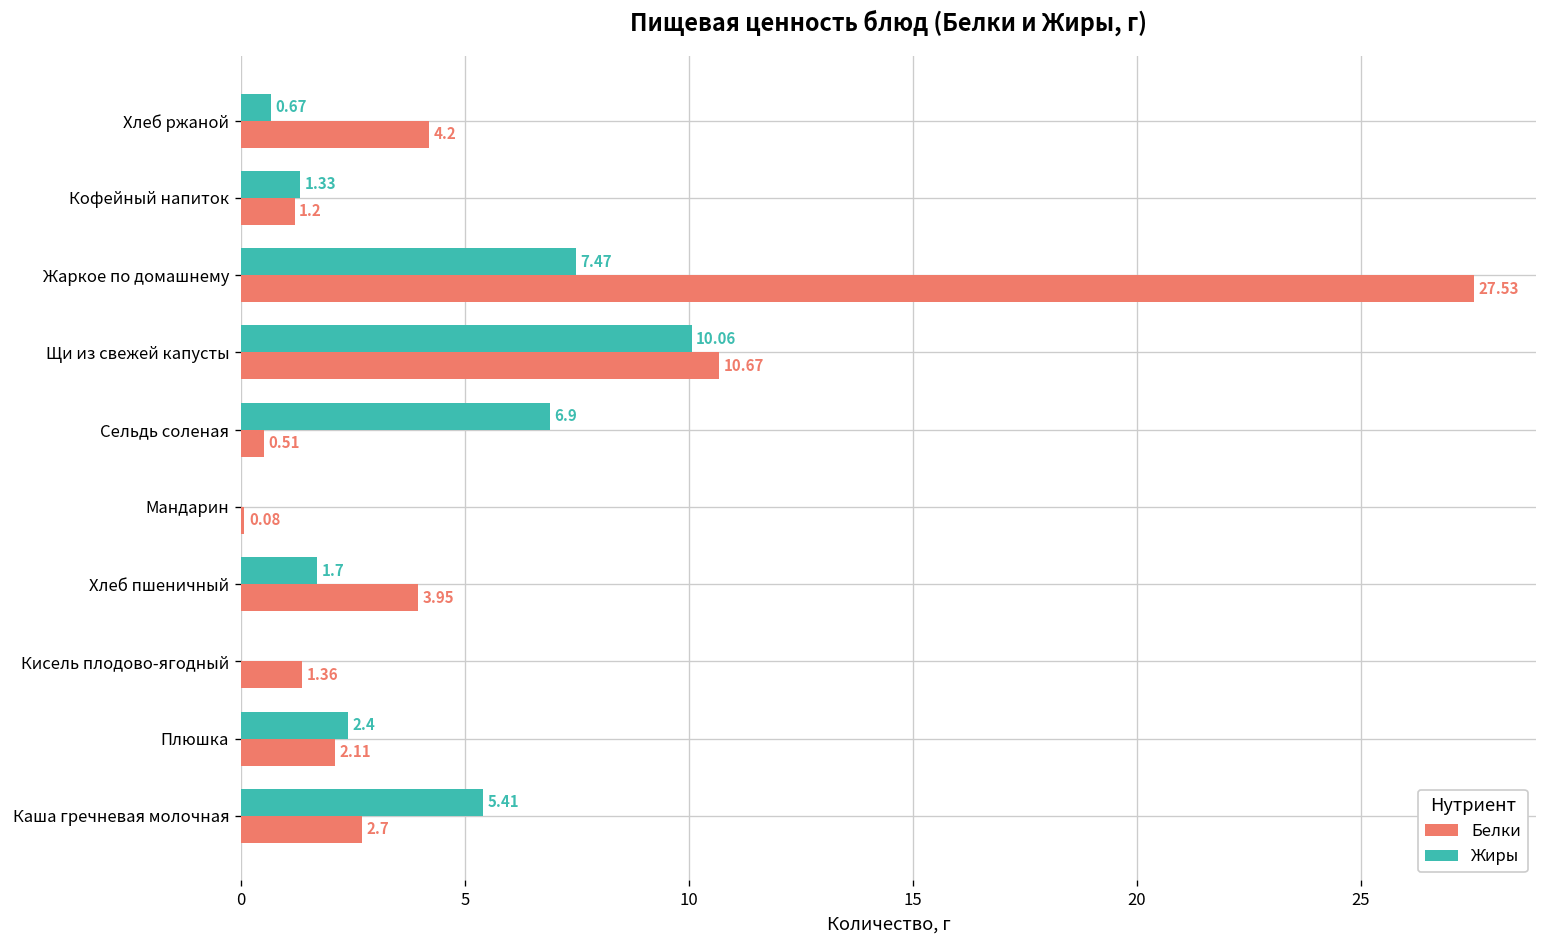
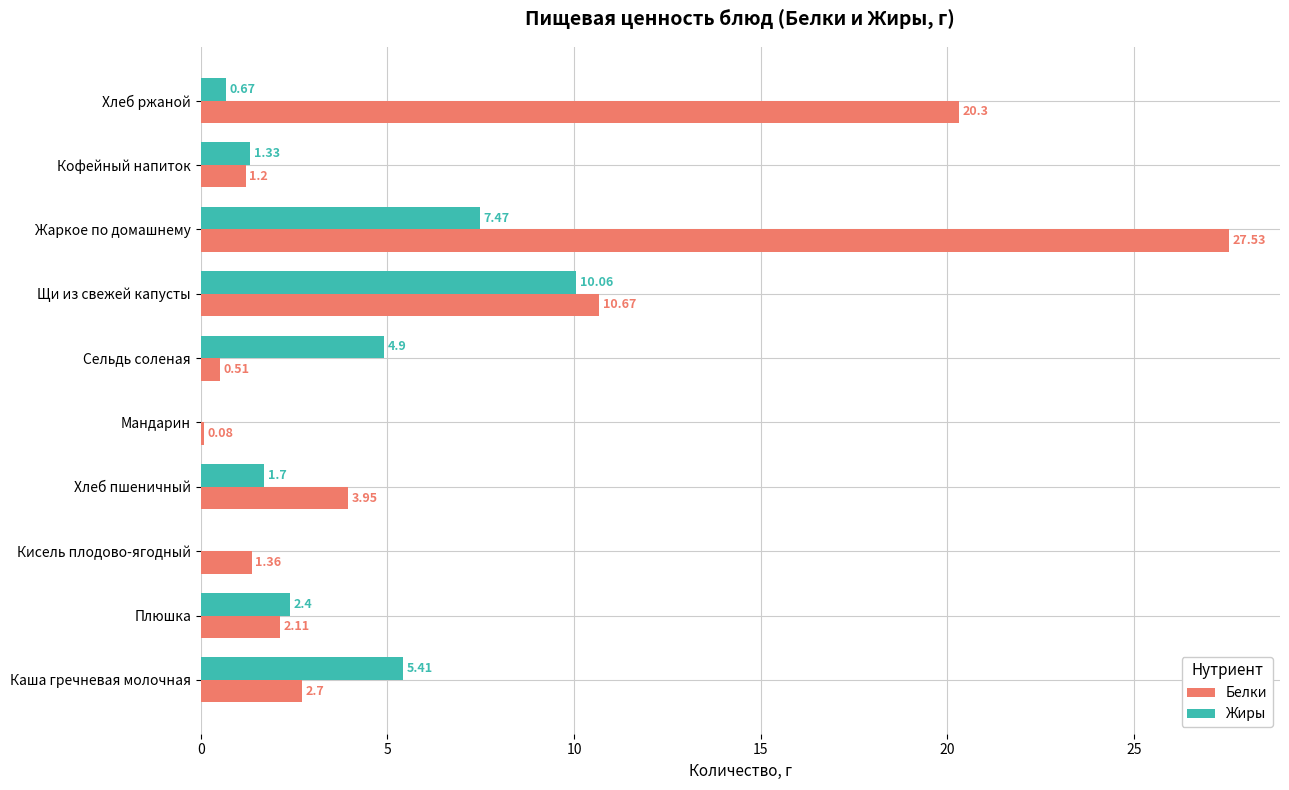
Белки, Хлеб ржаной: 4.2 -> 20.3
Жиры, Сельдь соленая: 6.9 -> 4.9
